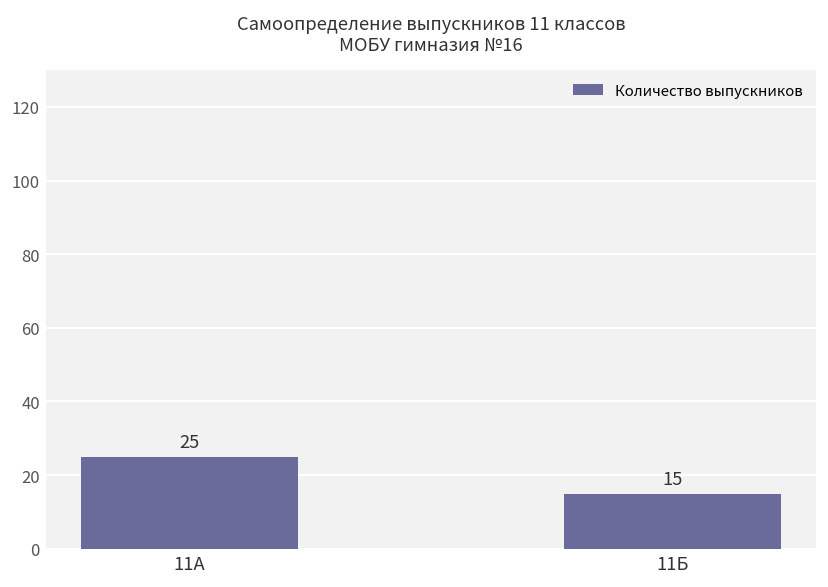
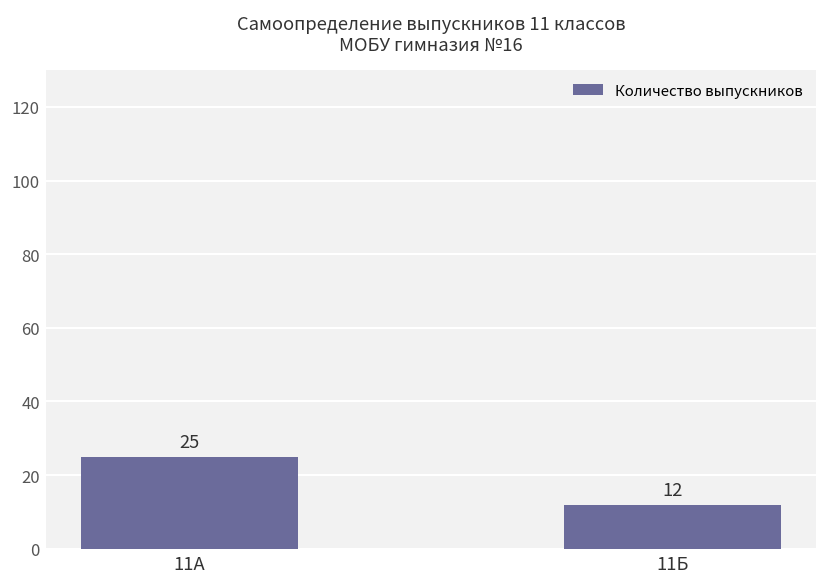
11Б: 15 -> 12
